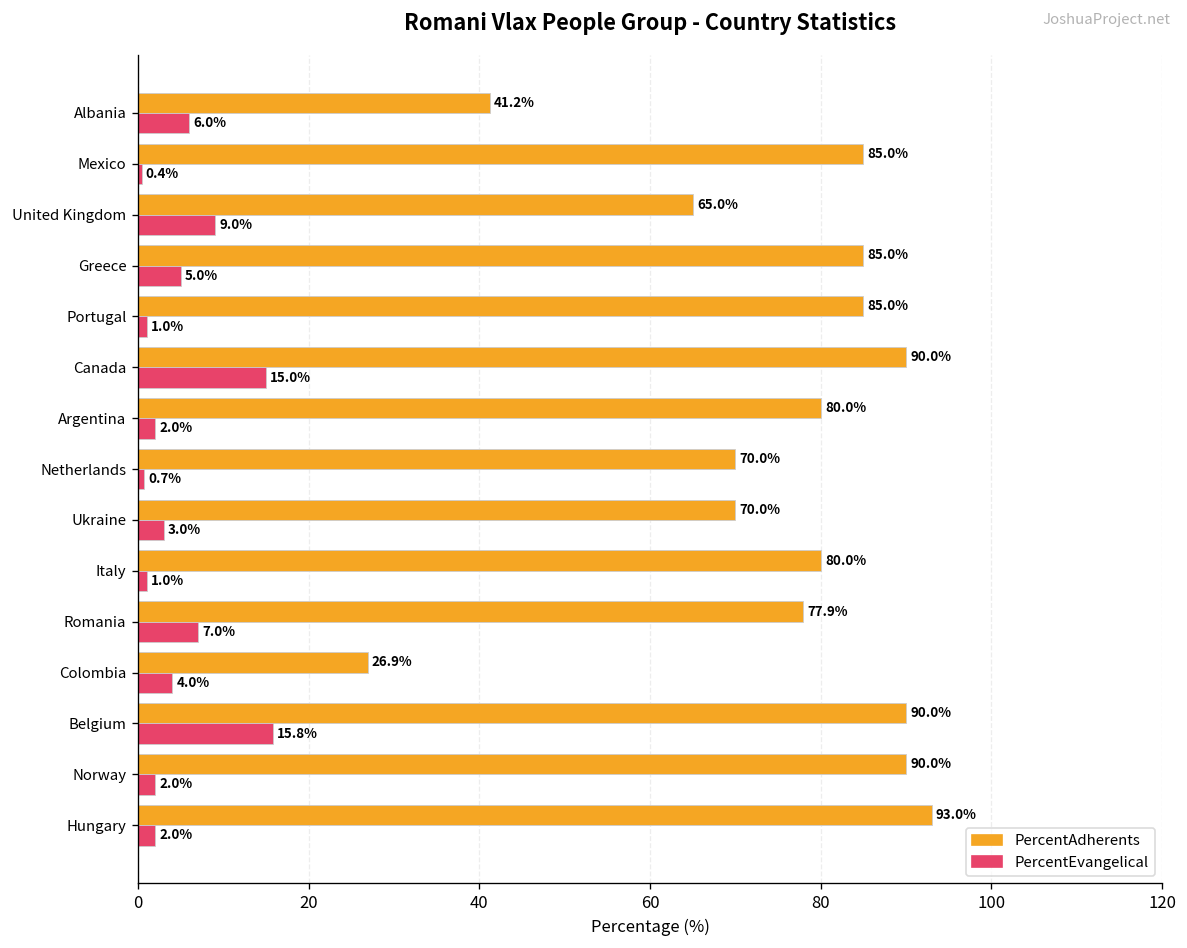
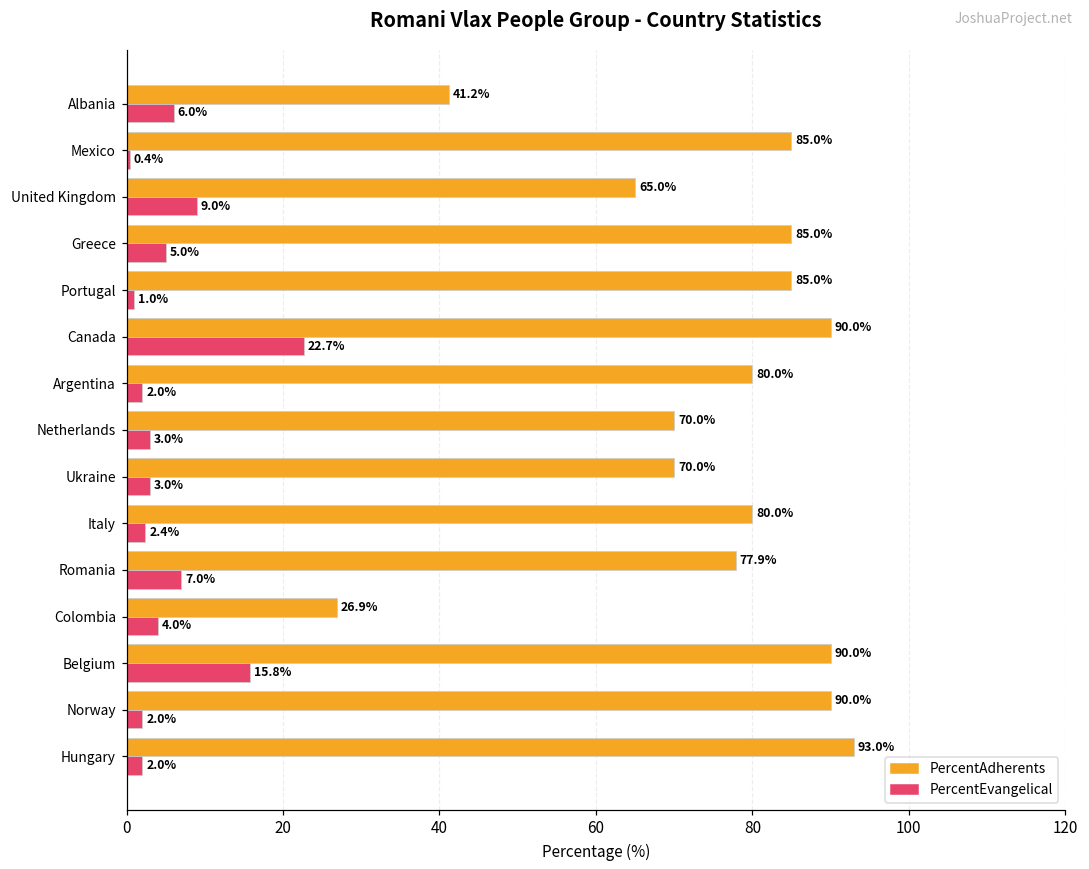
PercentEvangelical, Canada: 15.0% -> 22.7%
PercentEvangelical, Netherlands: 0.7% -> 3.0%
PercentEvangelical, Italy: 1.0% -> 2.4%
